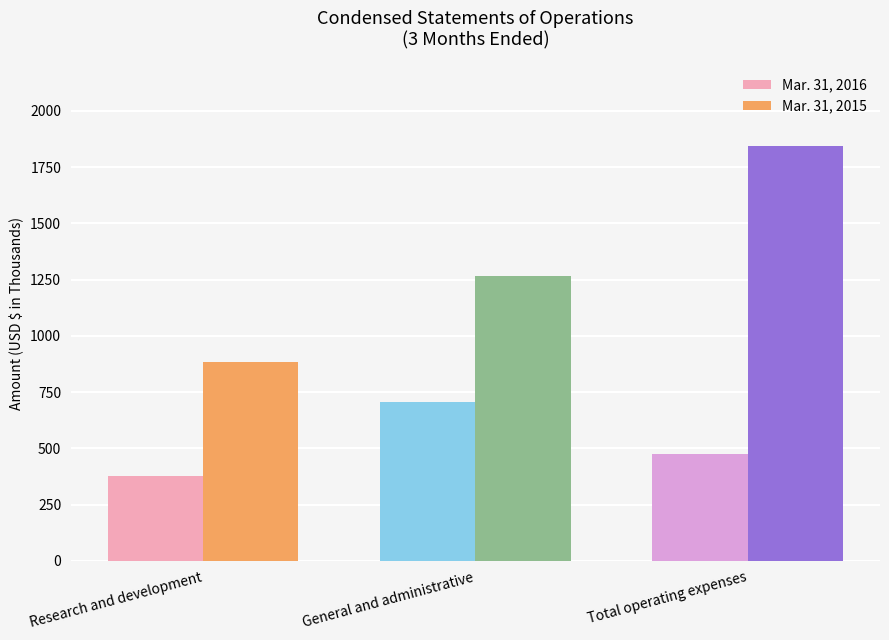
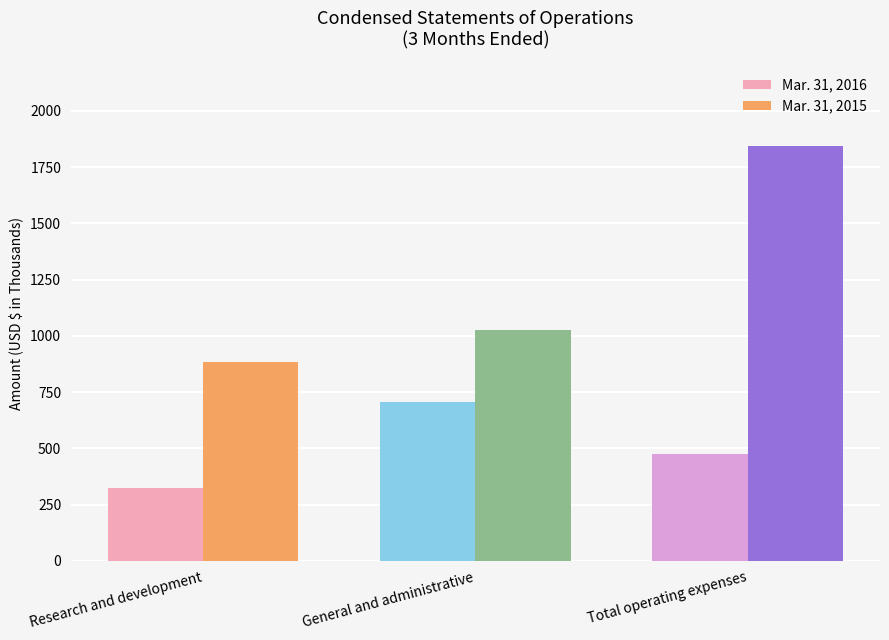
Mar. 31, 2016, Research and development: 380 -> 320
Mar. 31, 2015, General and administrative: 1270 -> 1030
